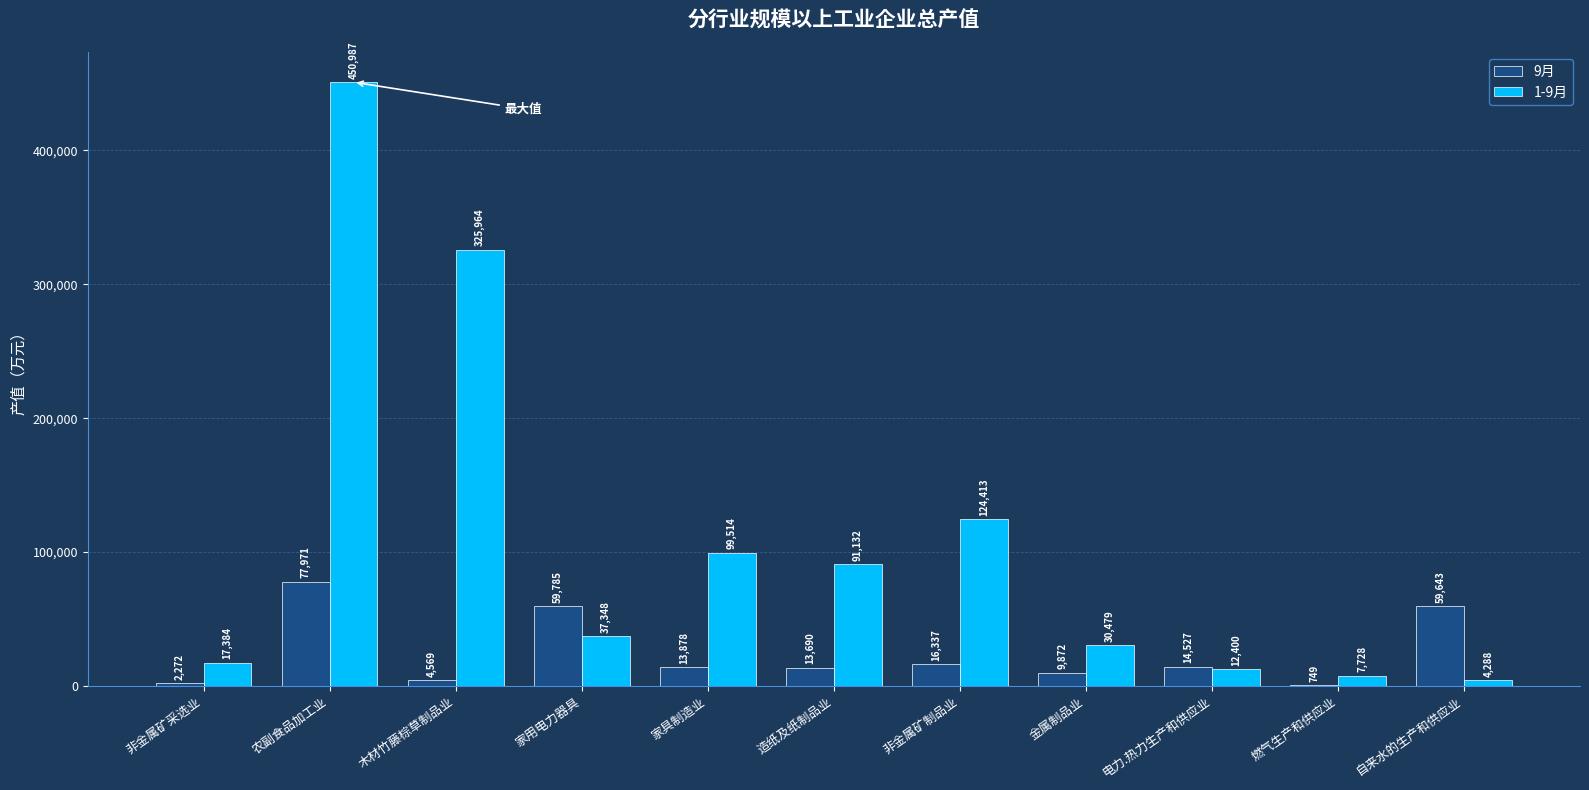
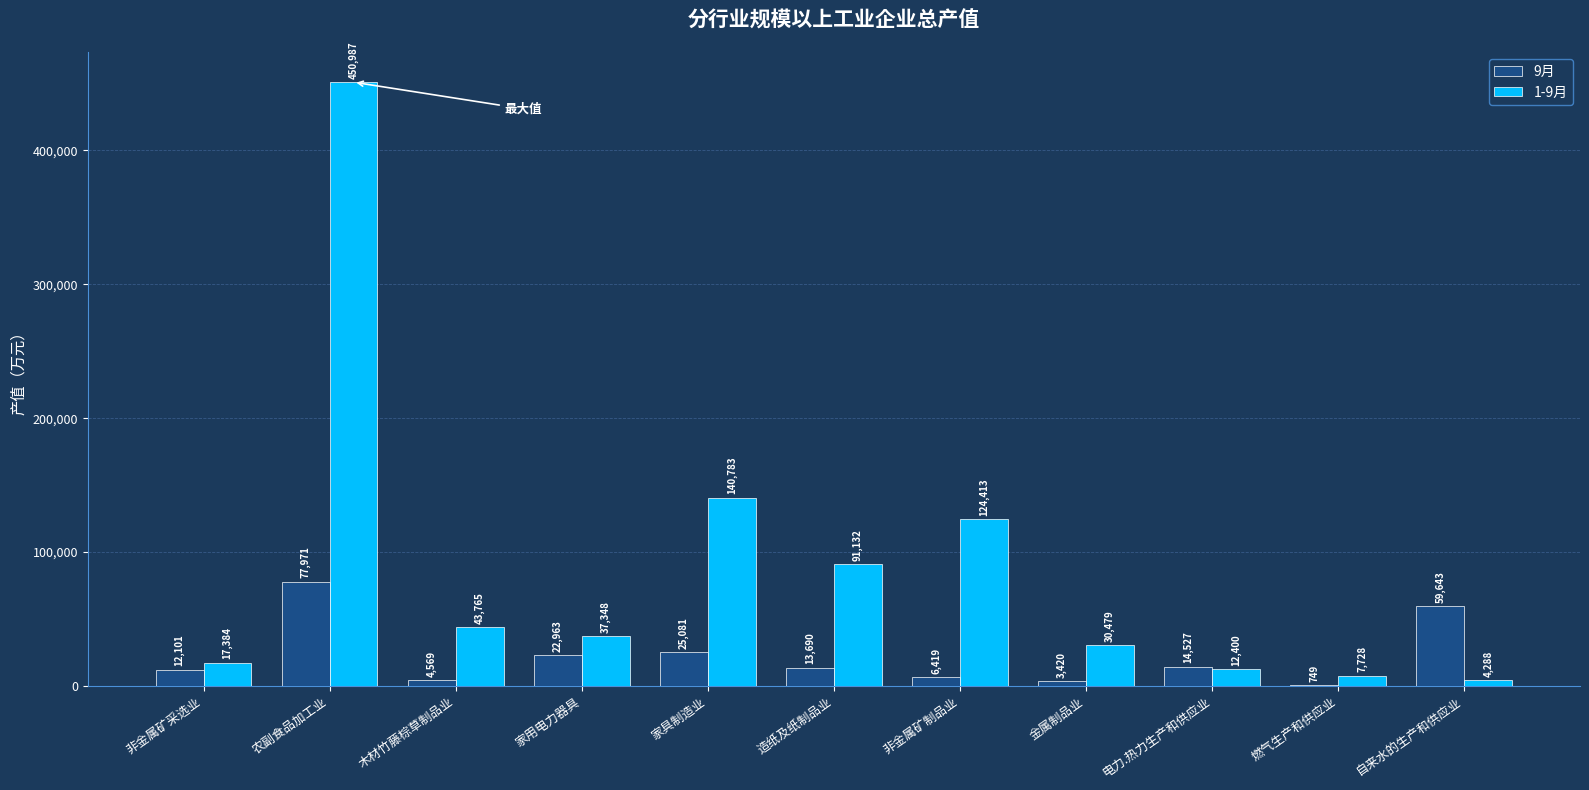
9月, 非金属矿采选业: 2,272 -> 12,101
1-9月, 木材竹藤棕草制品业: 325,964 -> 43,765
9月, 家用电力器具: 59,785 -> 22,963
9月, 家具制造业: 13,878 -> 25,081
1-9月, 家具制造业: 99,514 -> 140,783
9月, 非金属矿制品业: 16,337 -> 6,419
9月, 金属制品业: 9,872 -> 3,420
